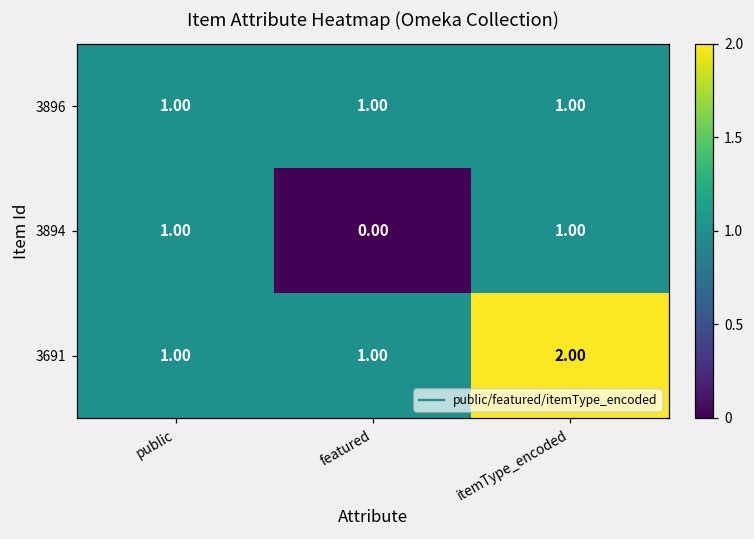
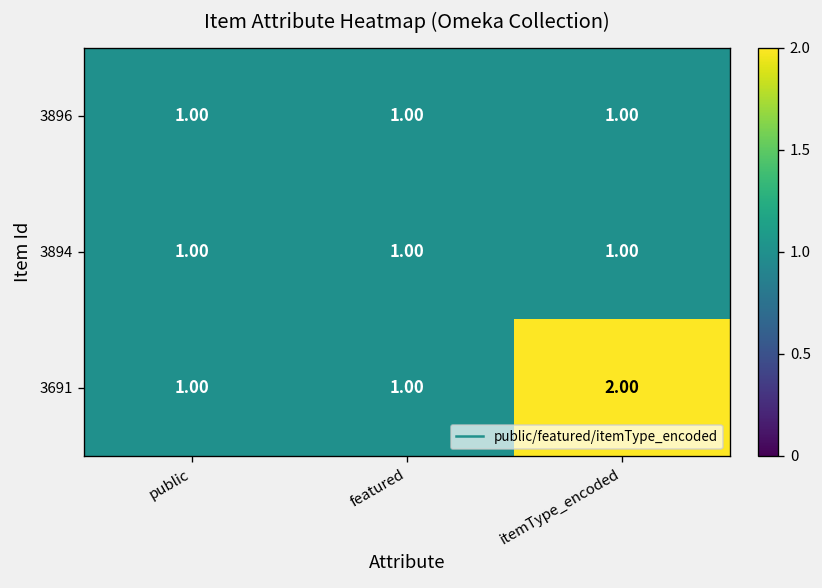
3894, featured: 0.00 -> 1.00
